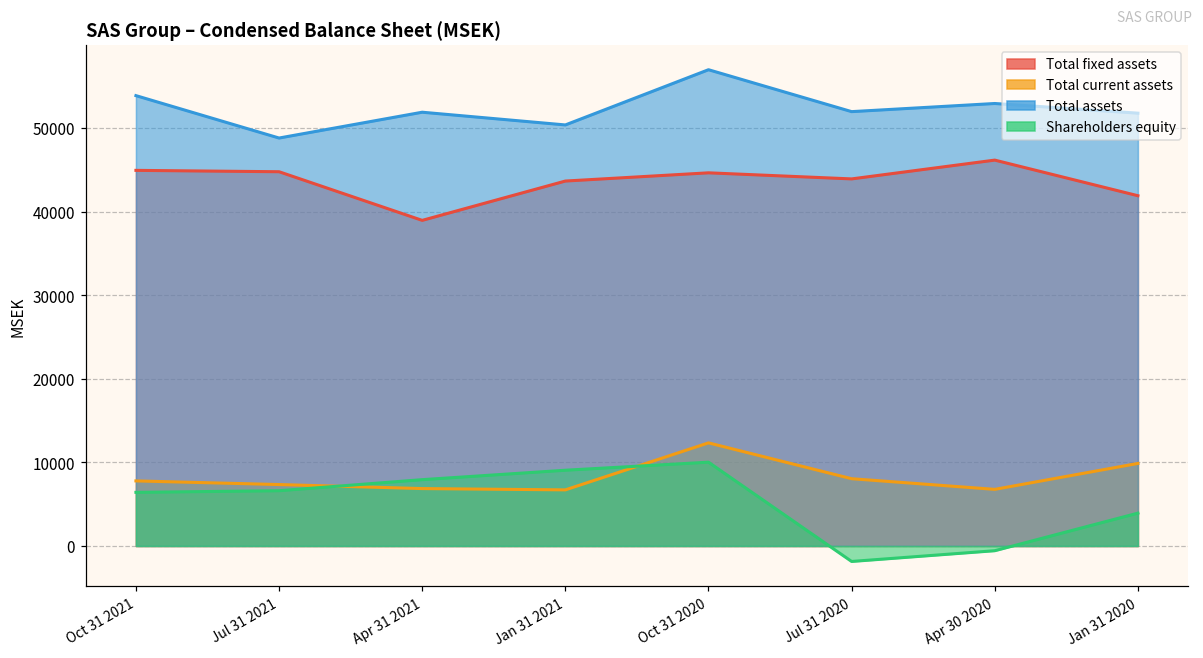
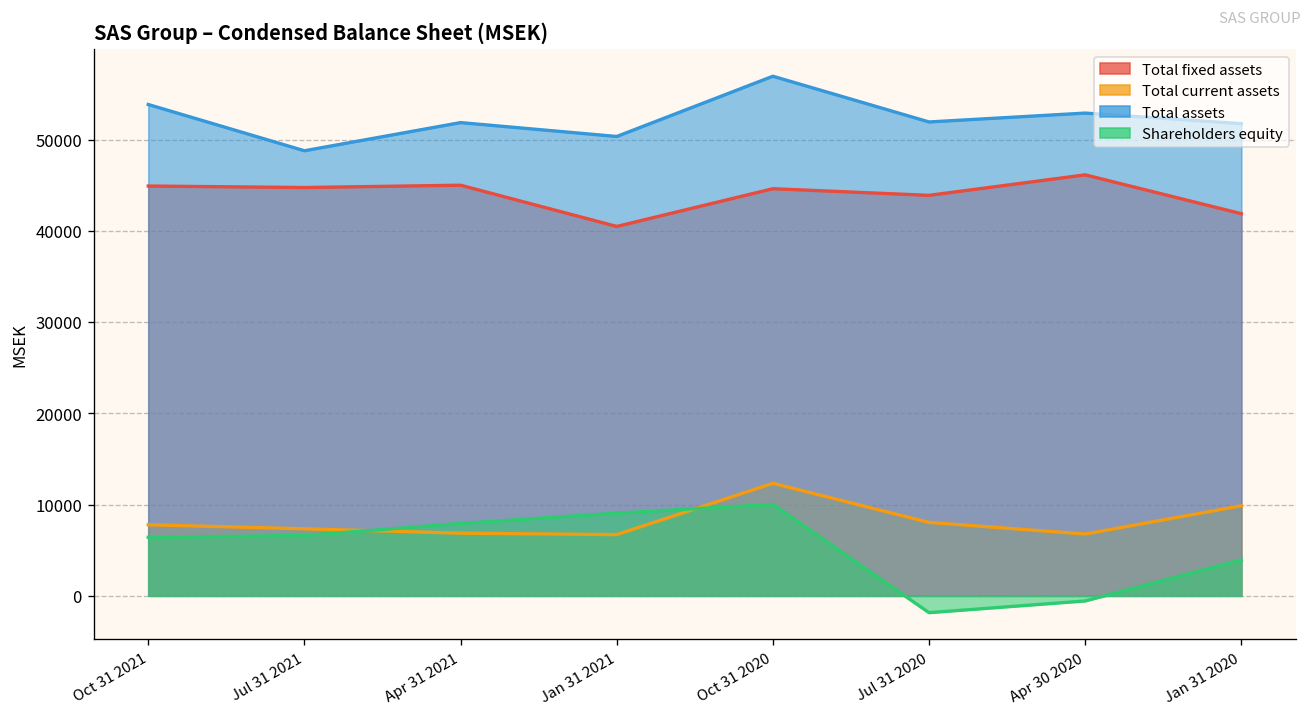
Total fixed assets, Apr 31 2021: 39000 -> 45000
Total fixed assets, Jan 31 2021: 44000 -> 40000
